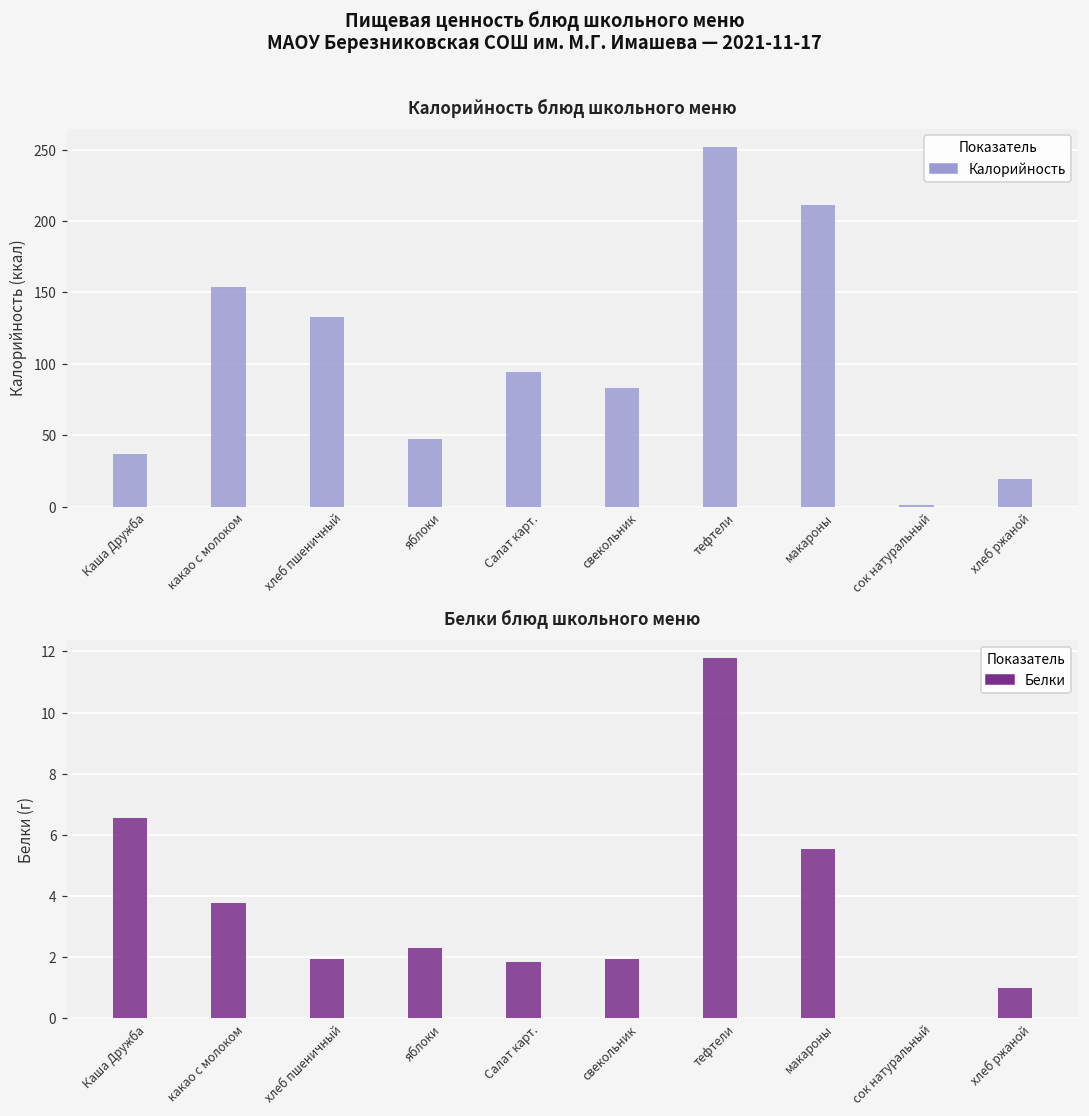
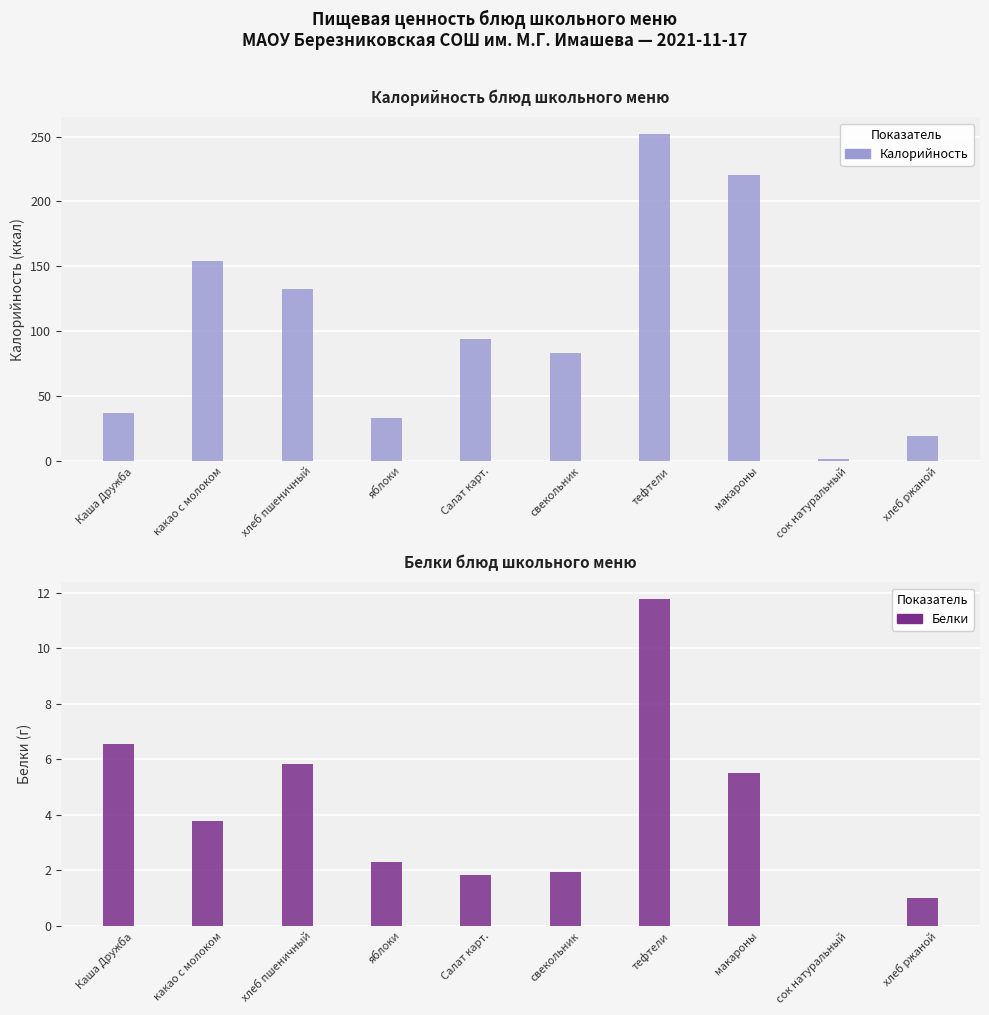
Калорийность блюд школьного меню, яблоки: 47 -> 33
Калорийность блюд школьного меню, макароны: 211 -> 220
Белки блюд школьного меню, хлеб пшеничный: 1.9 -> 5.8
